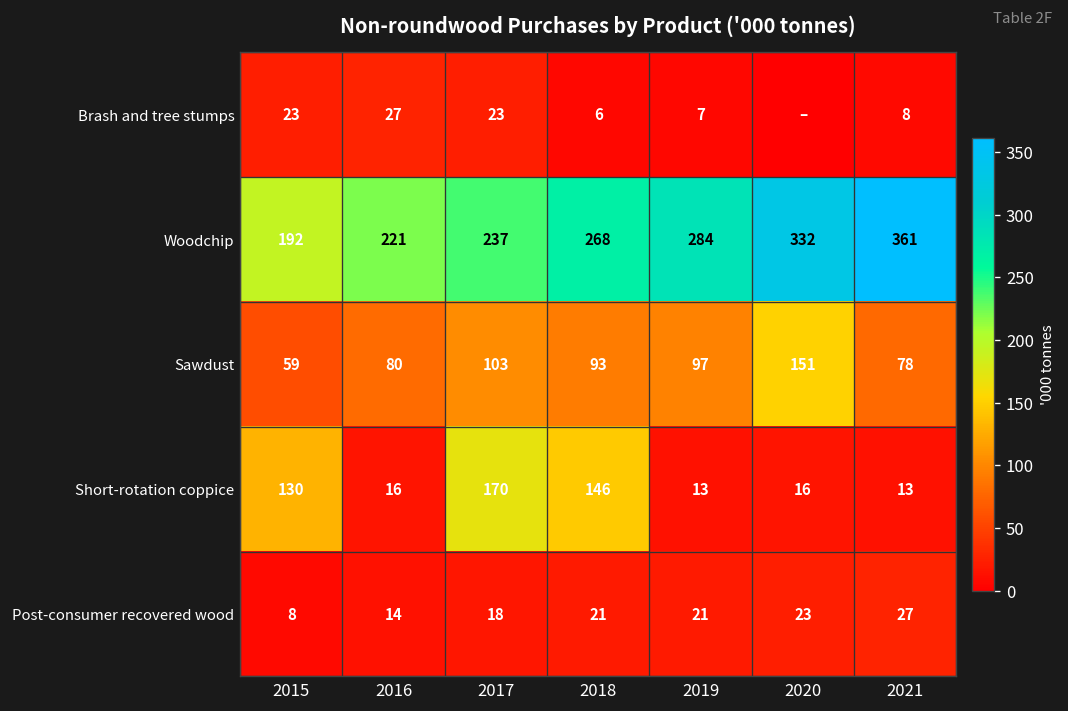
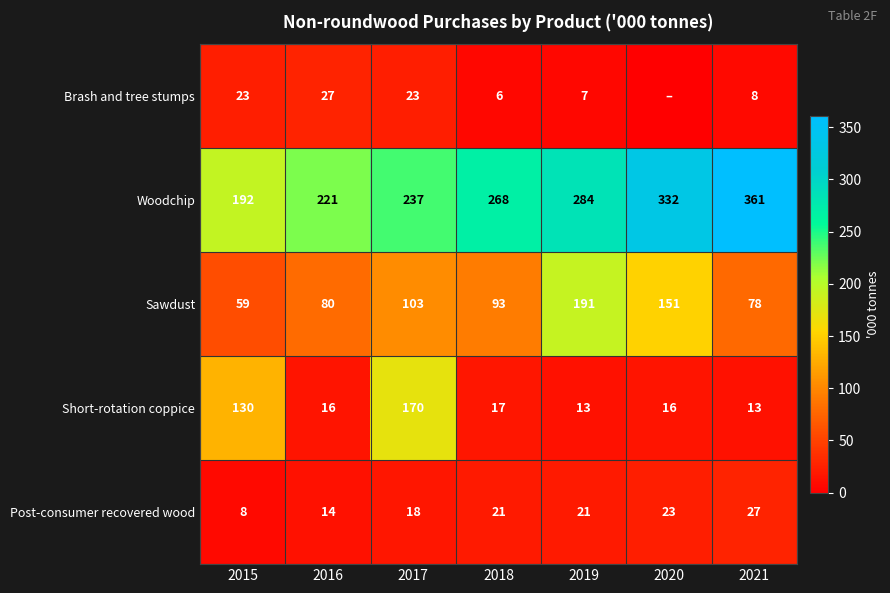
Sawdust, 2019: 97 -> 191
Short-rotation coppice, 2018: 146 -> 17
